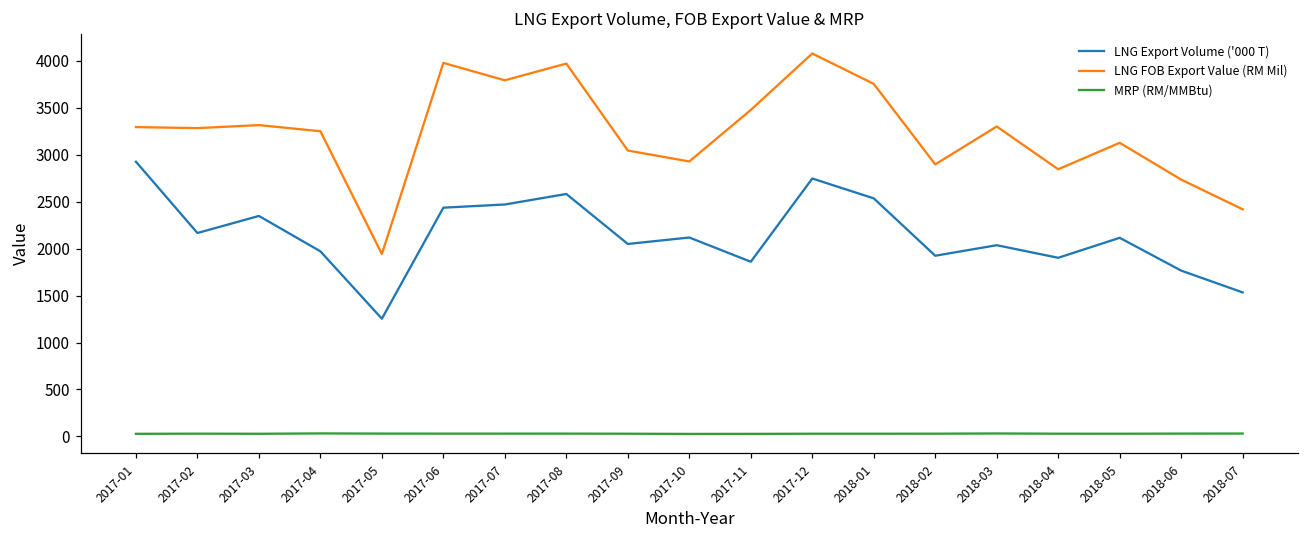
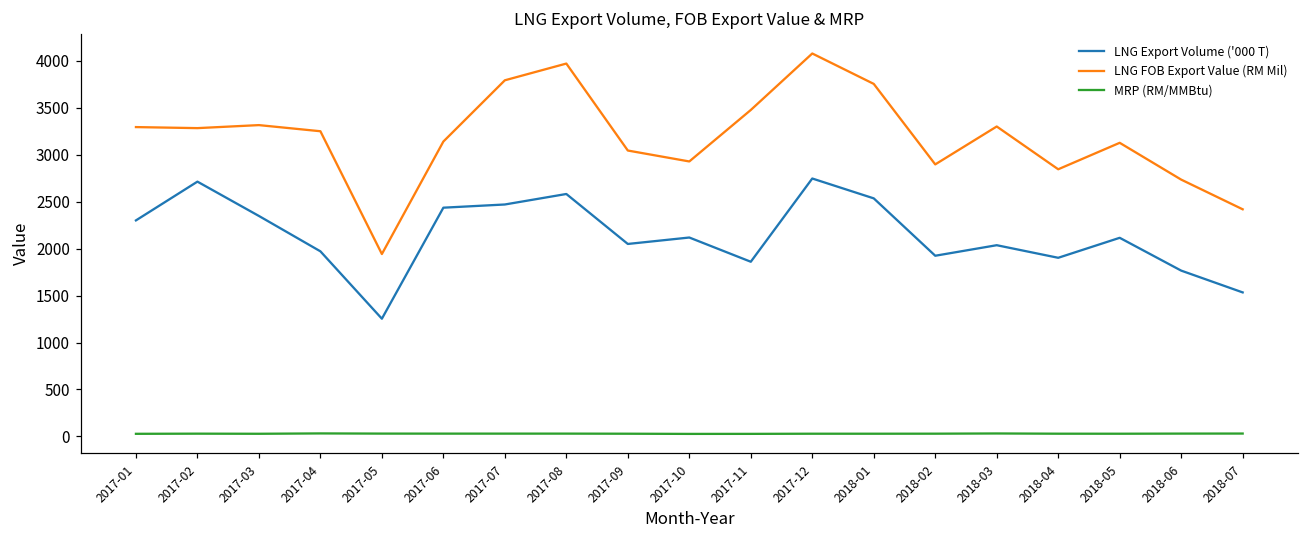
LNG Export Volume ('000 T), 2017-01: 2900 -> 2300
LNG Export Volume ('000 T), 2017-02: 2200 -> 2700
LNG FOB Export Value (RM Mil), 2017-06: 4000 -> 3100
